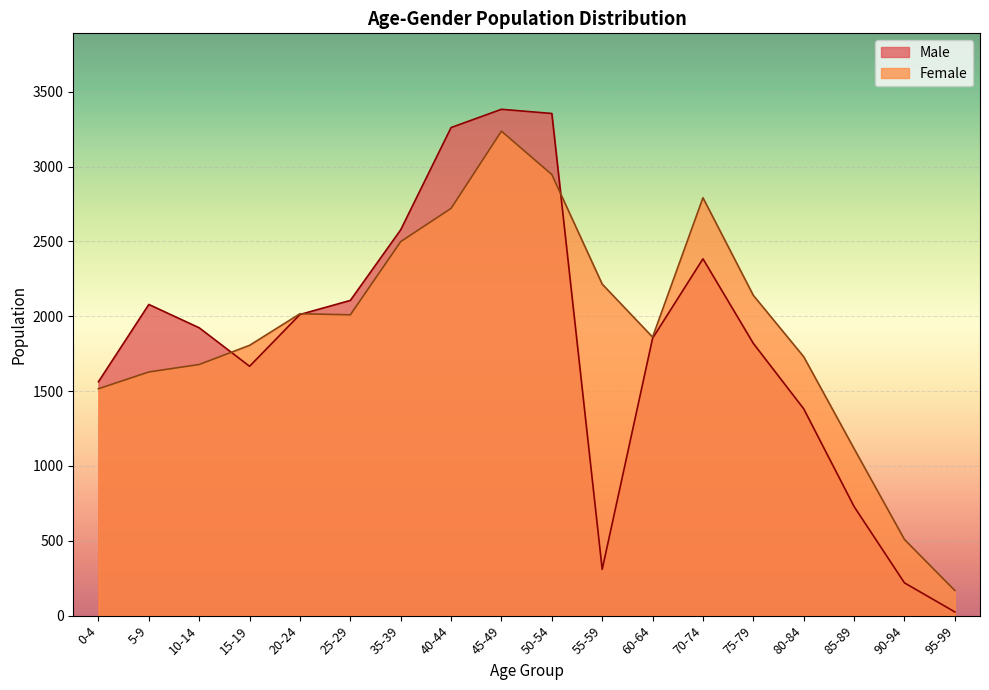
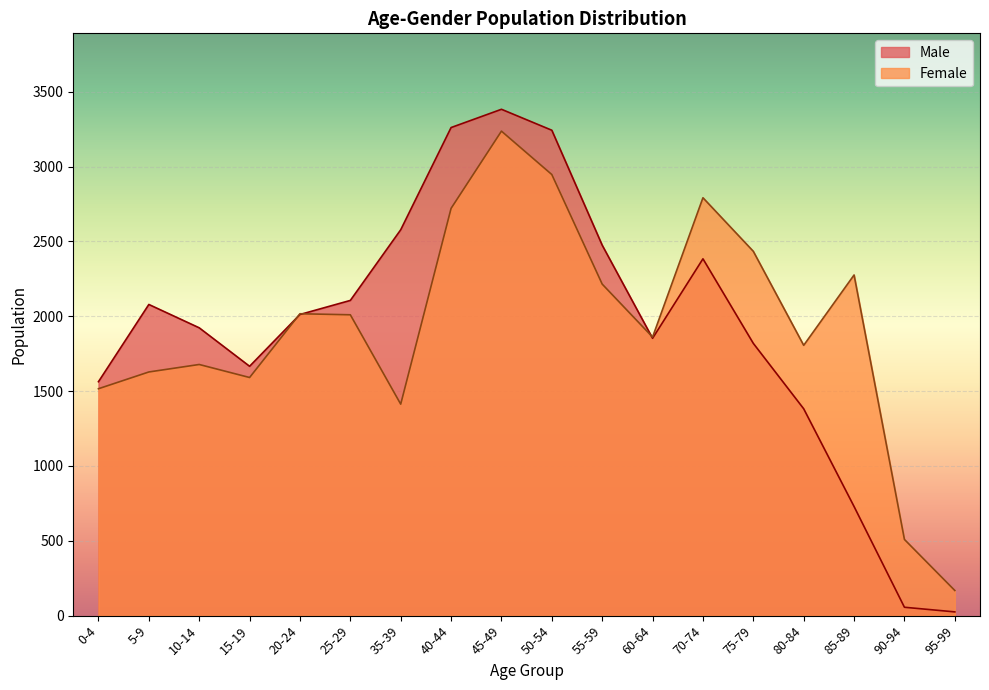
Female, 15-19: 1810 -> 1590
Female, 35-39: 2500 -> 1410
Male, 50-54: 3360 -> 3240
Male, 55-59: 310 -> 2480
Female, 75-79: 2140 -> 2430
Female, 80-84: 1730 -> 1810
Female, 85-89: 1120 -> 2280
Male, 90-94: 220 -> 60
